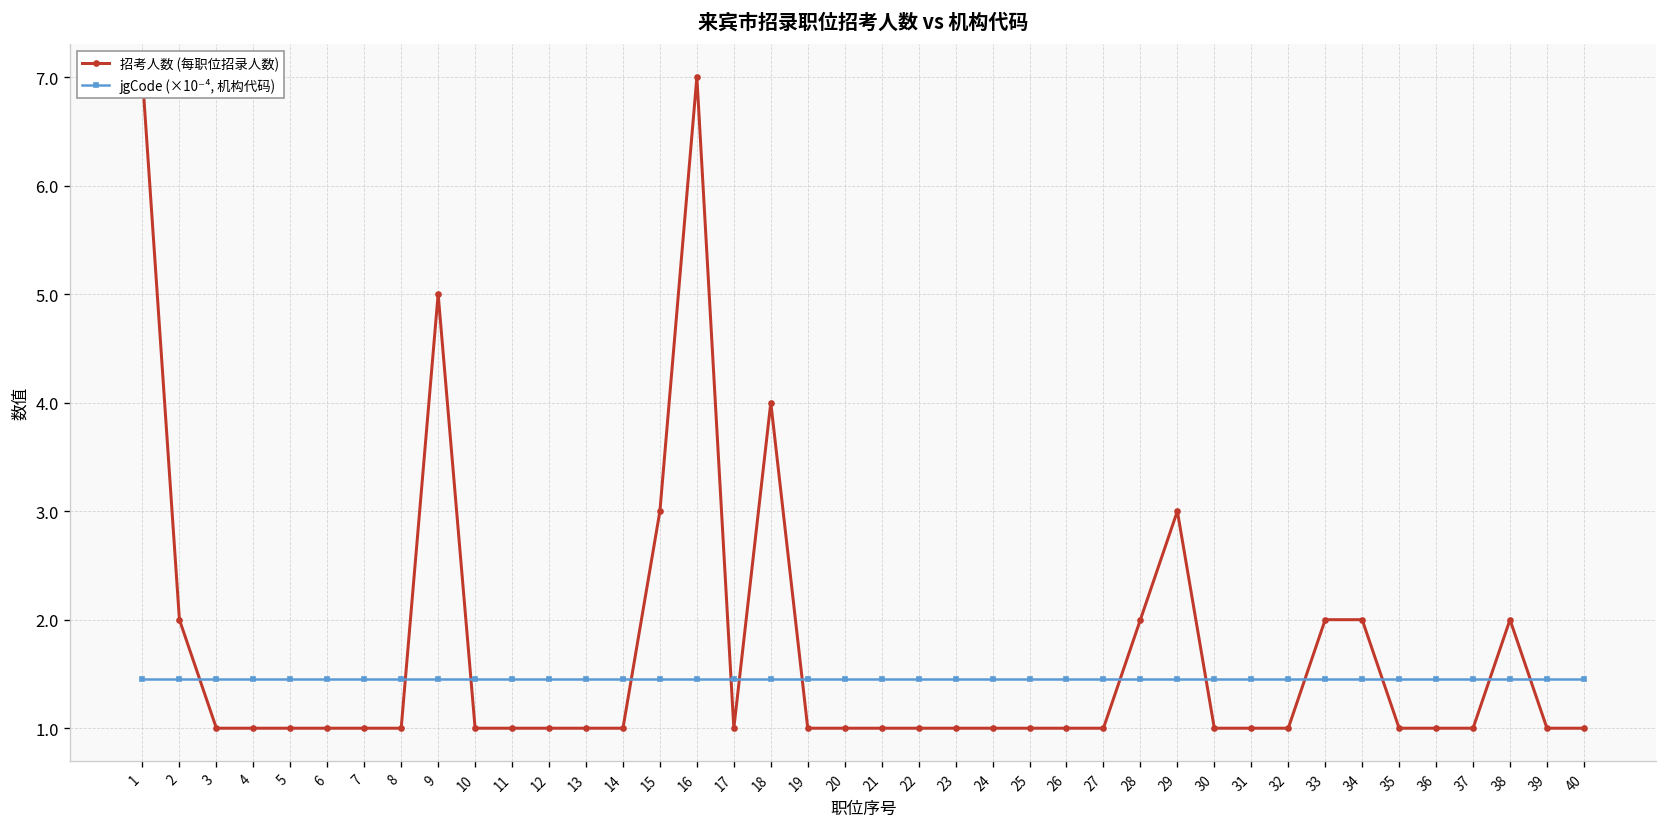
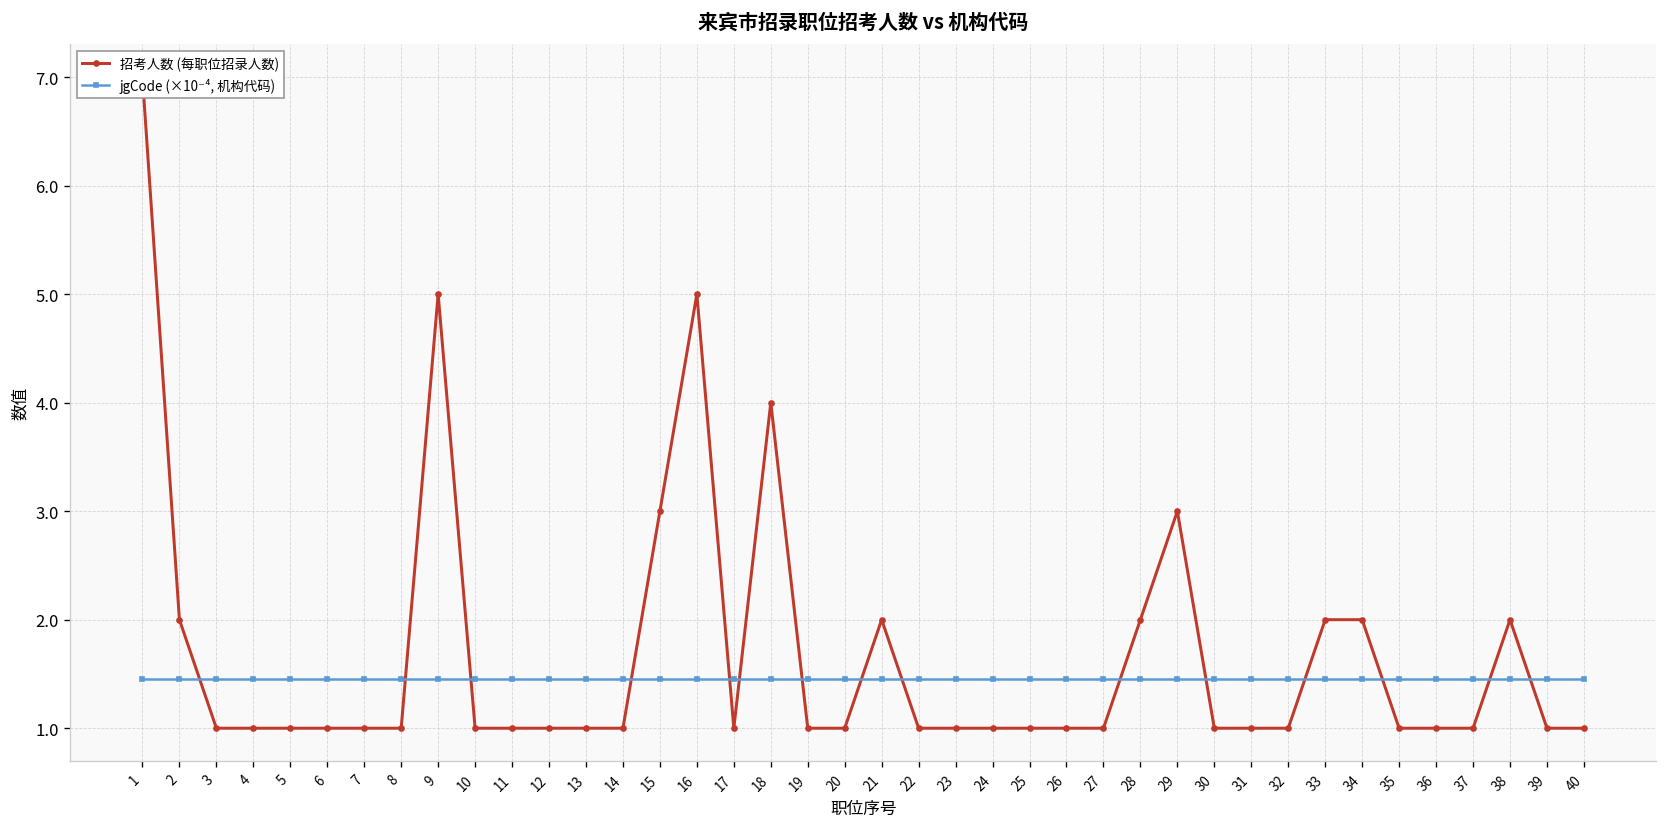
招考人数 (每职位招录人数), 16: 7 -> 5
招考人数 (每职位招录人数), 21: 1 -> 2
